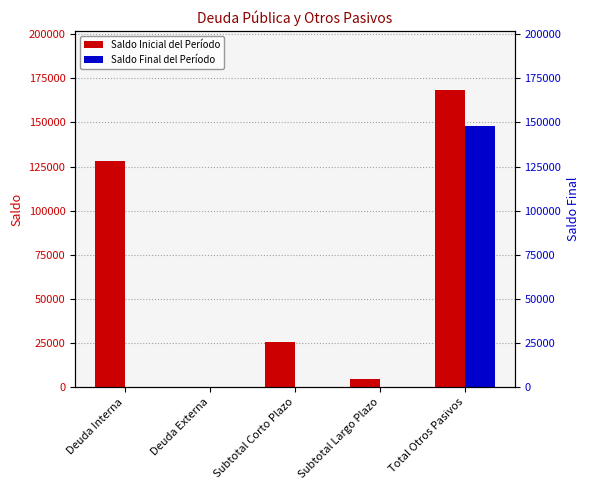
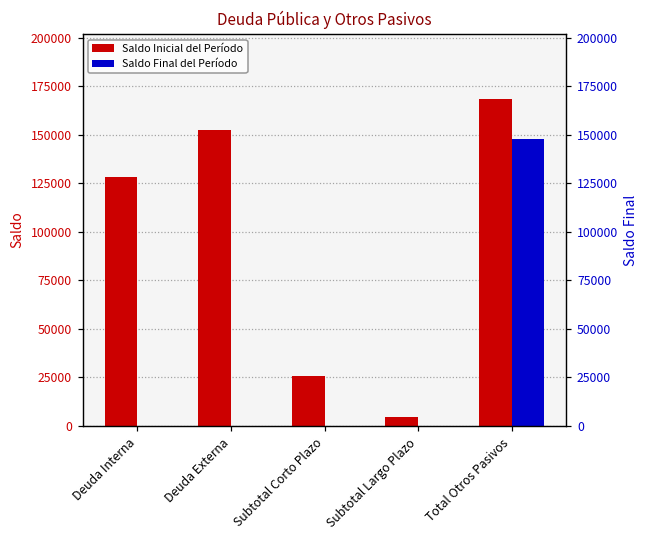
Saldo Inicial del Período, Deuda Externa: 0 -> 152000
